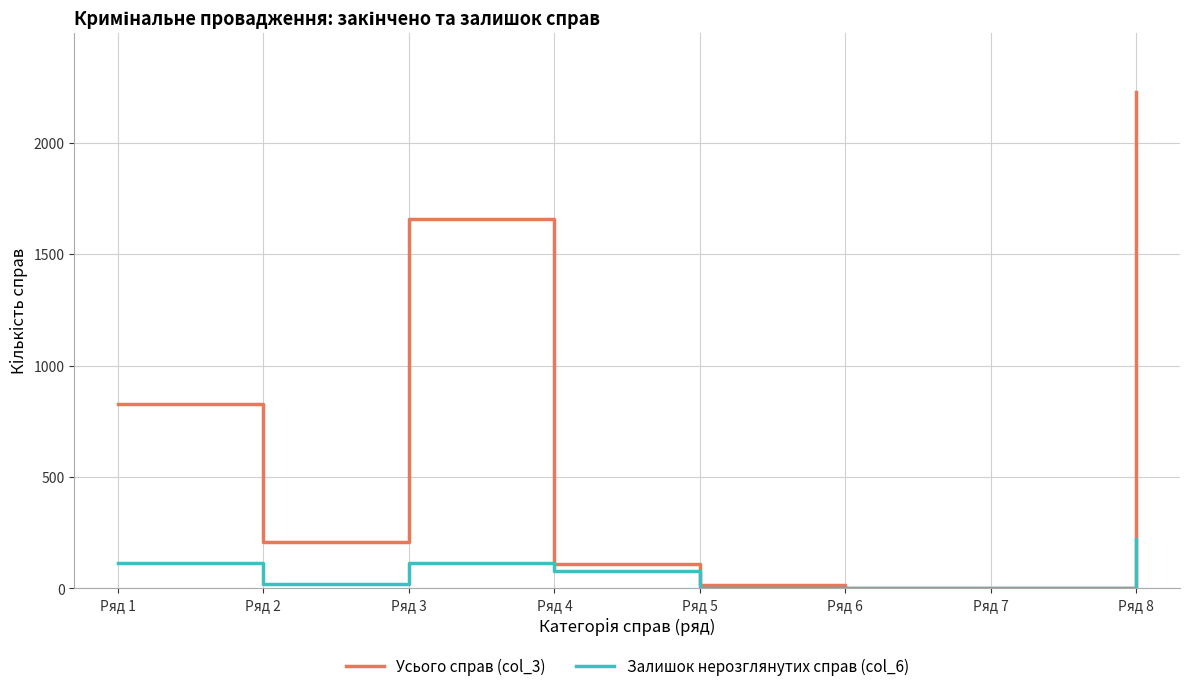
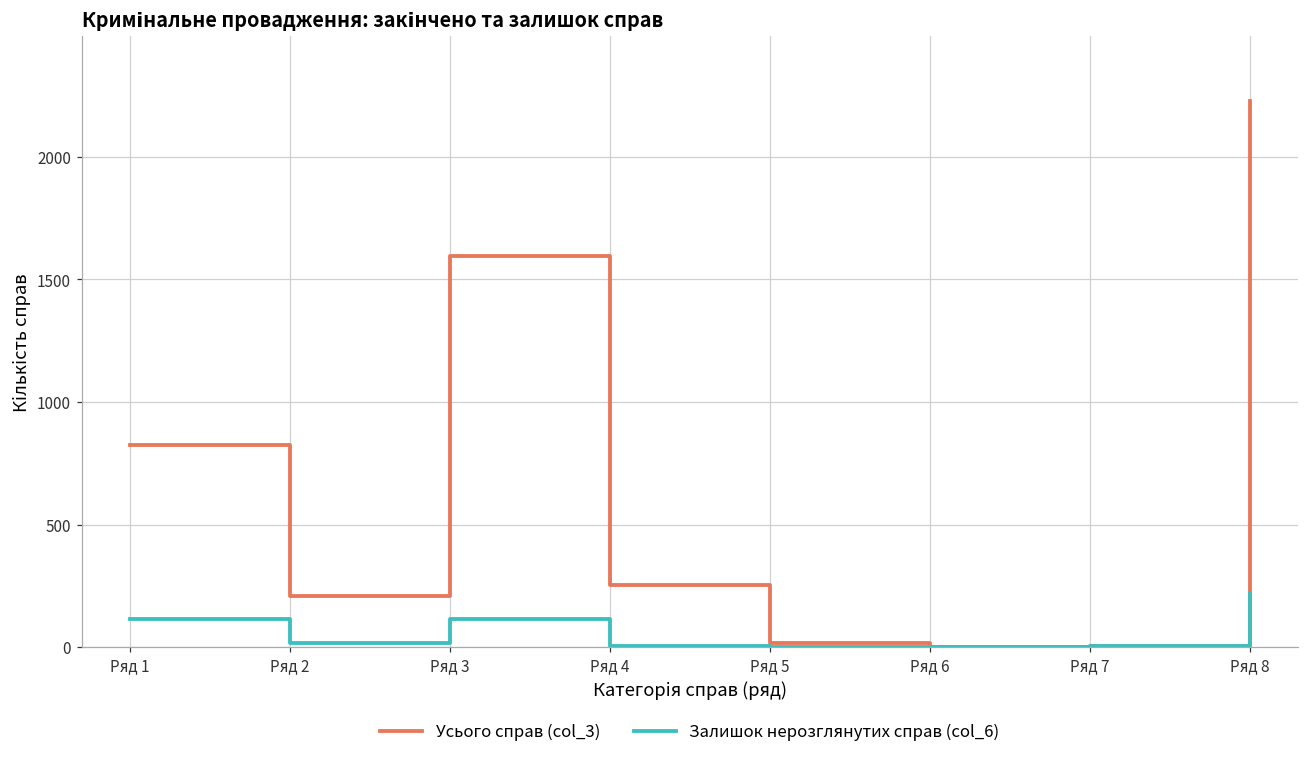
Усього справ (col_3), Ряд 3: 1660 -> 1600
Усього справ (col_3), Ряд 4: 110 -> 250
Залишок нерозглянутих справ (col_6), Ряд 4: 80 -> 10
